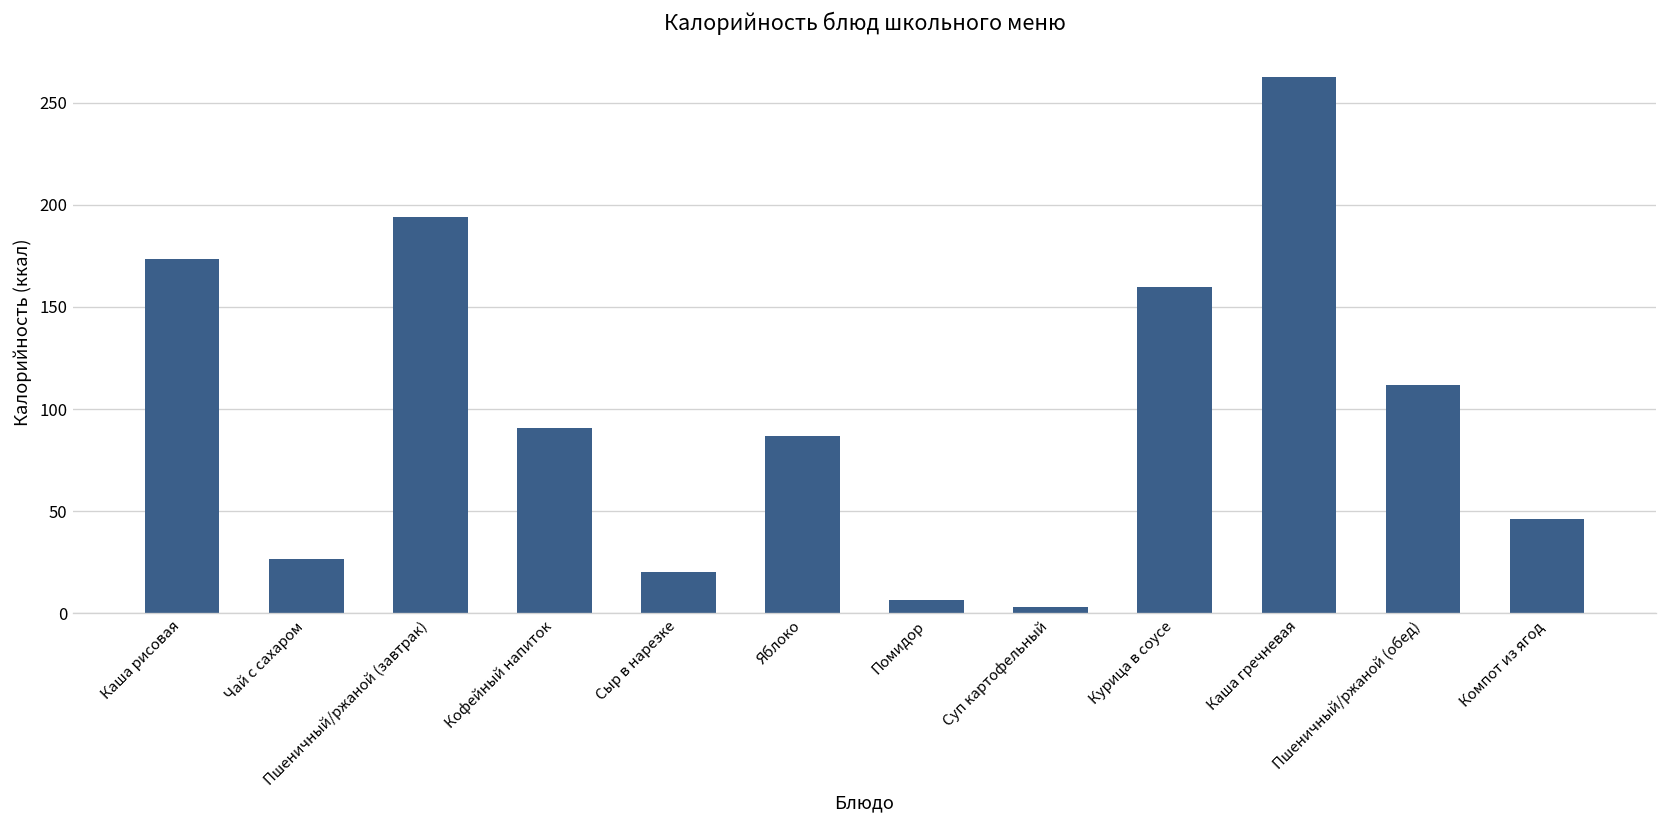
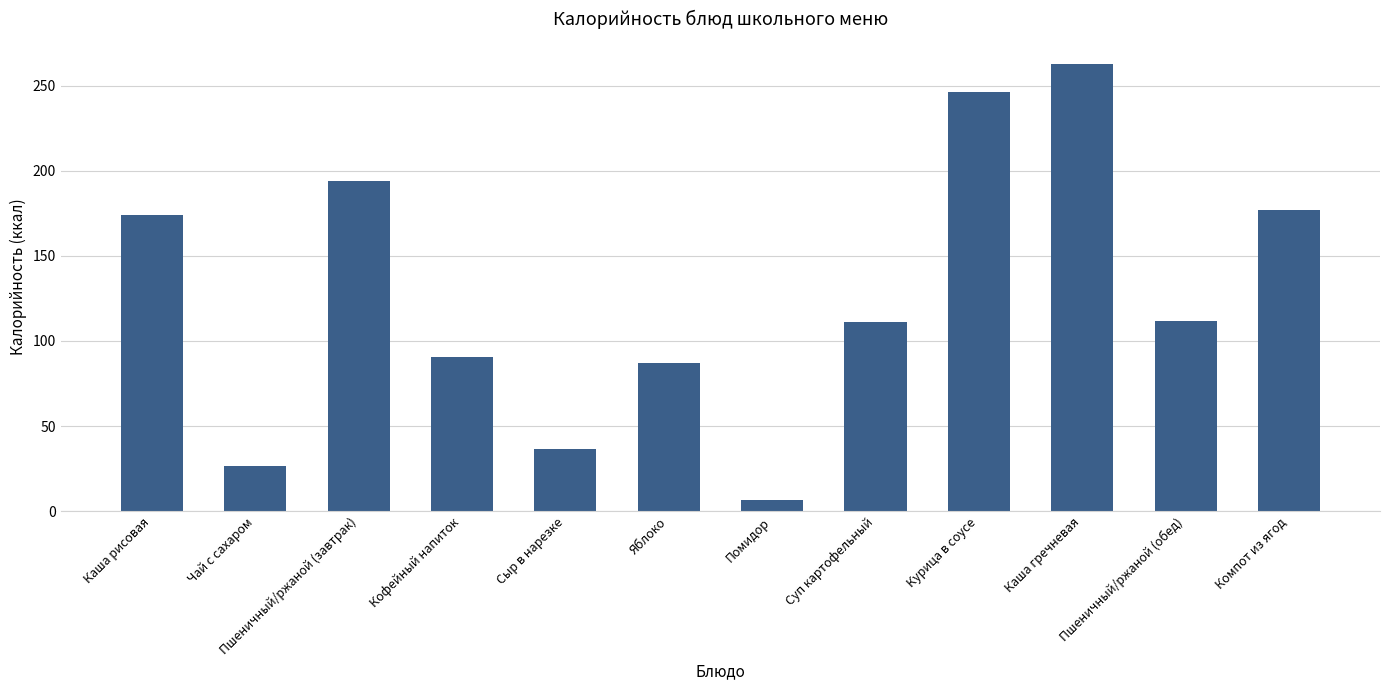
Сыр в нарезке: 20 -> 37
Суп картофельный: 3 -> 111
Курица в соусе: 160 -> 246
Компот из ягод: 46 -> 177
